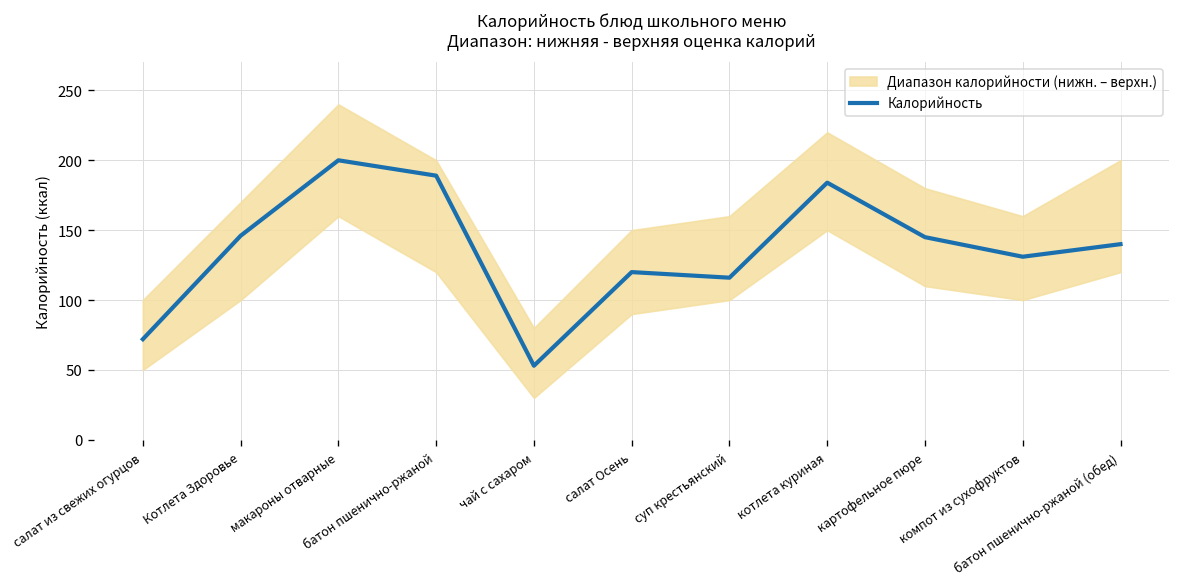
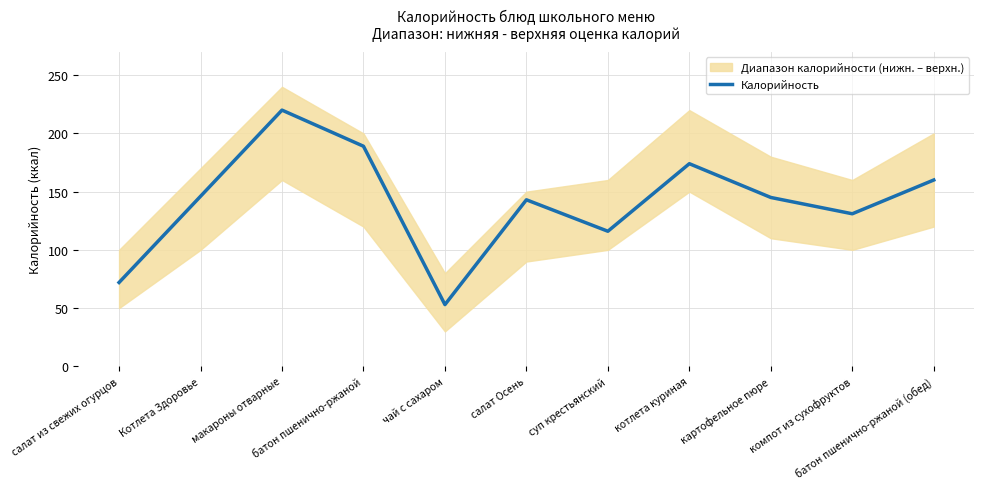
Калорийность, макароны отварные: 200 -> 220
Калорийность, салат Осень: 120 -> 143
Калорийность, котлета куриная: 184 -> 174
Калорийность, батон пшенично-ржаной (обед): 140 -> 160
